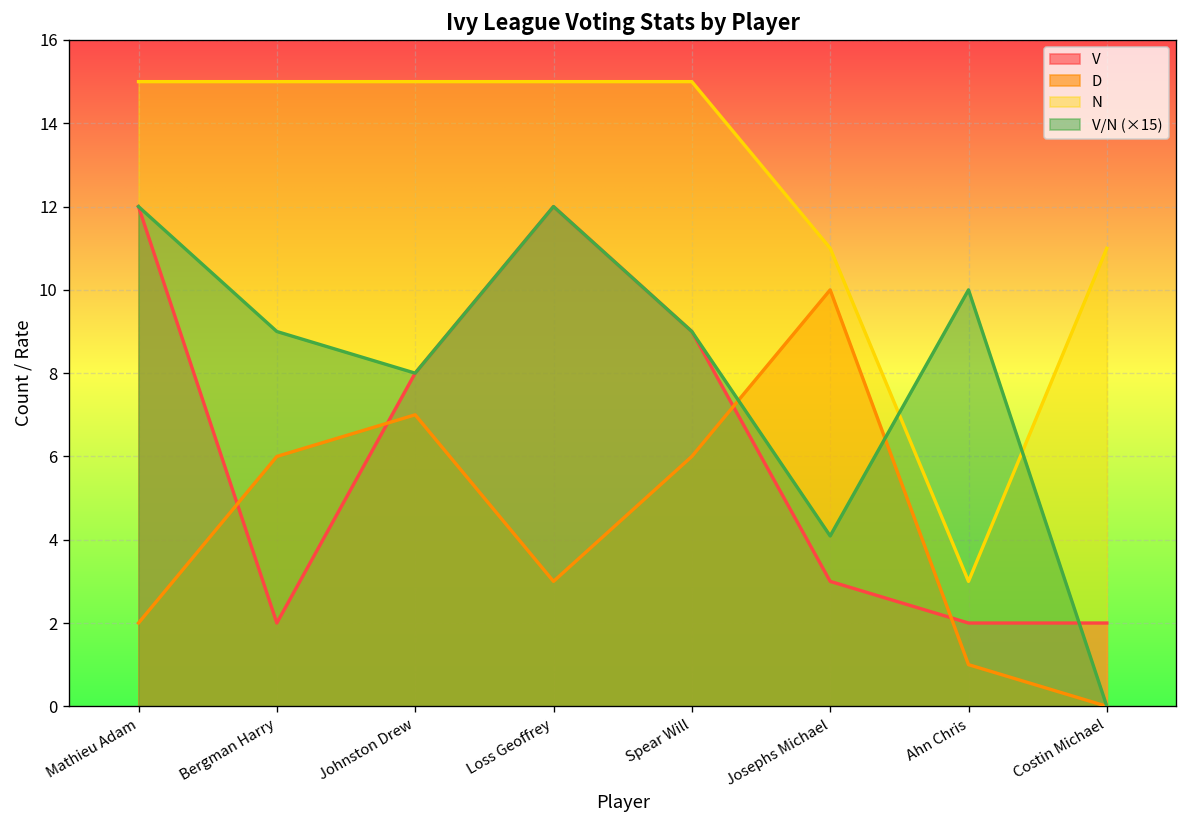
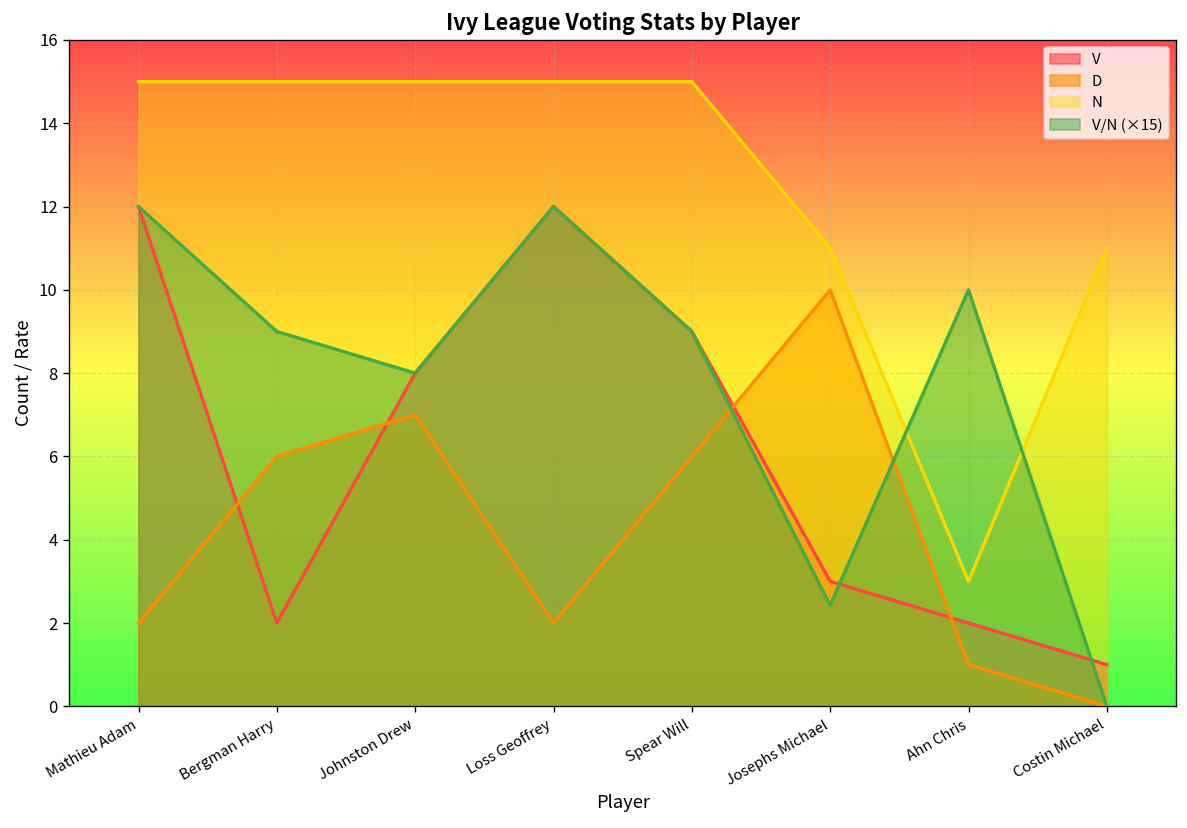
D, Loss Geoffrey: 3 -> 2
V/N (×15), Josephs Michael: 4.1 -> 2.4
V, Costin Michael: 2 -> 1
